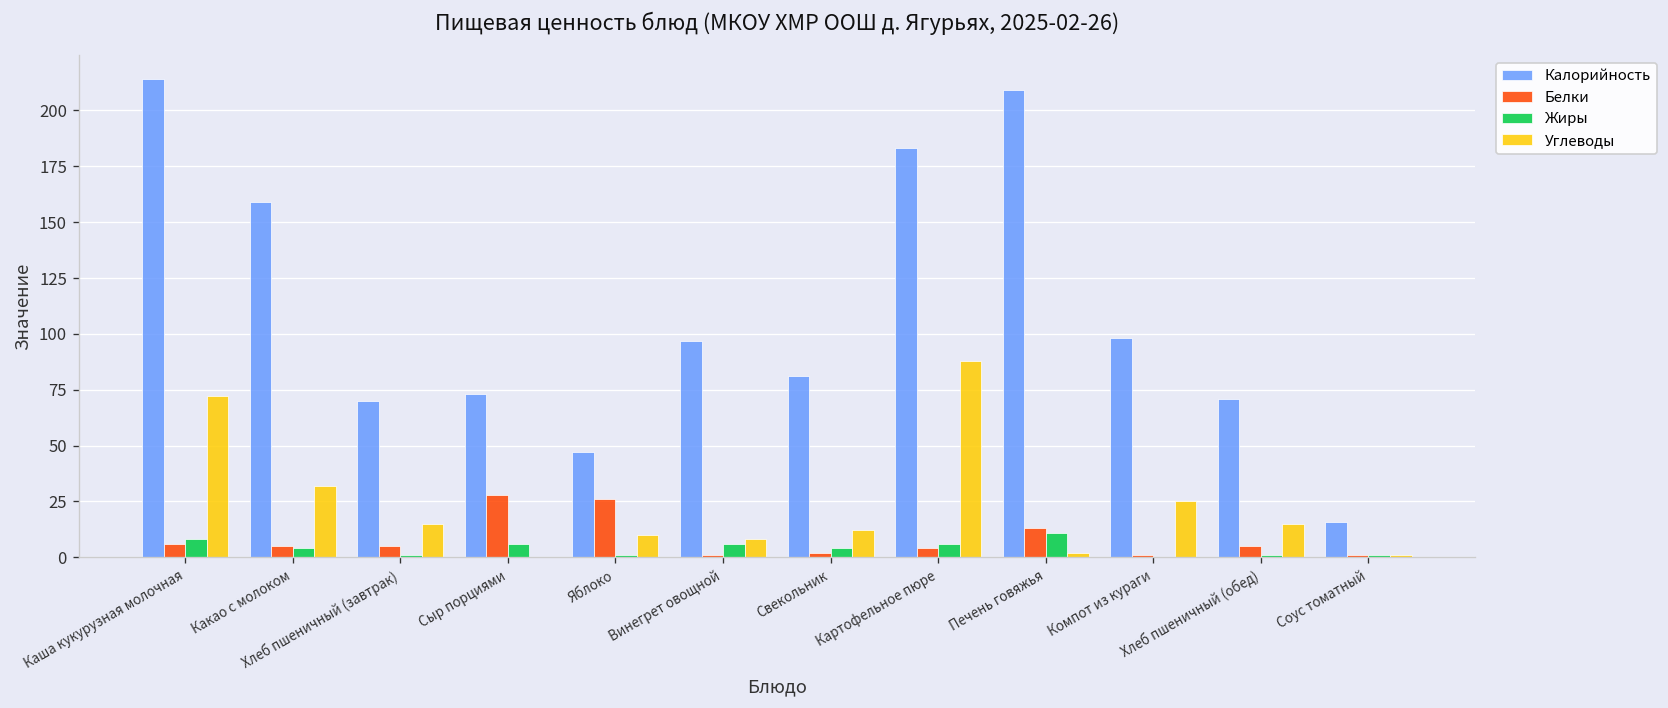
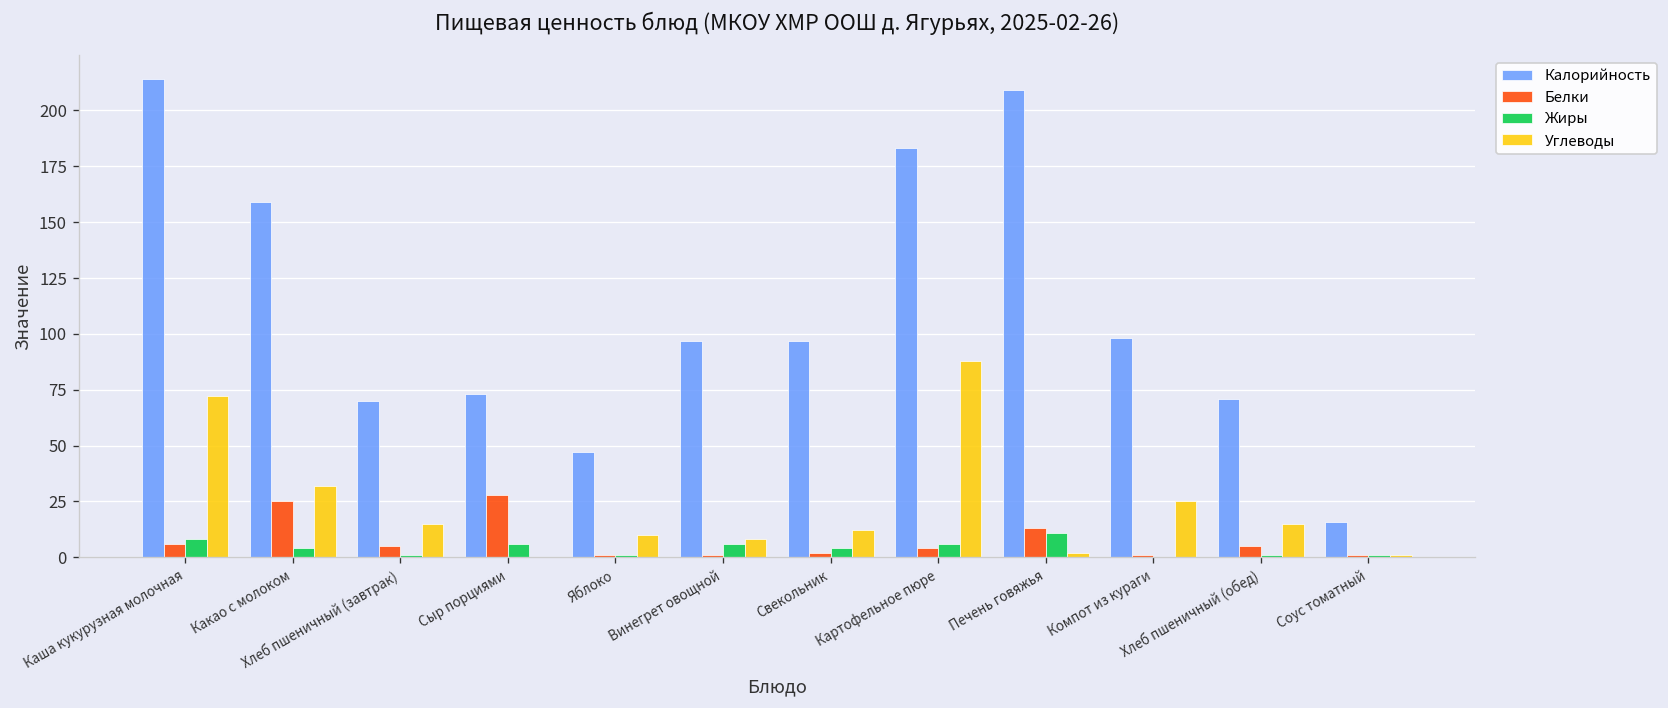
Белки, Какао с молоком: 5 -> 25
Белки, Яблоко: 26 -> 1
Калорийность, Свекольник: 81 -> 97
